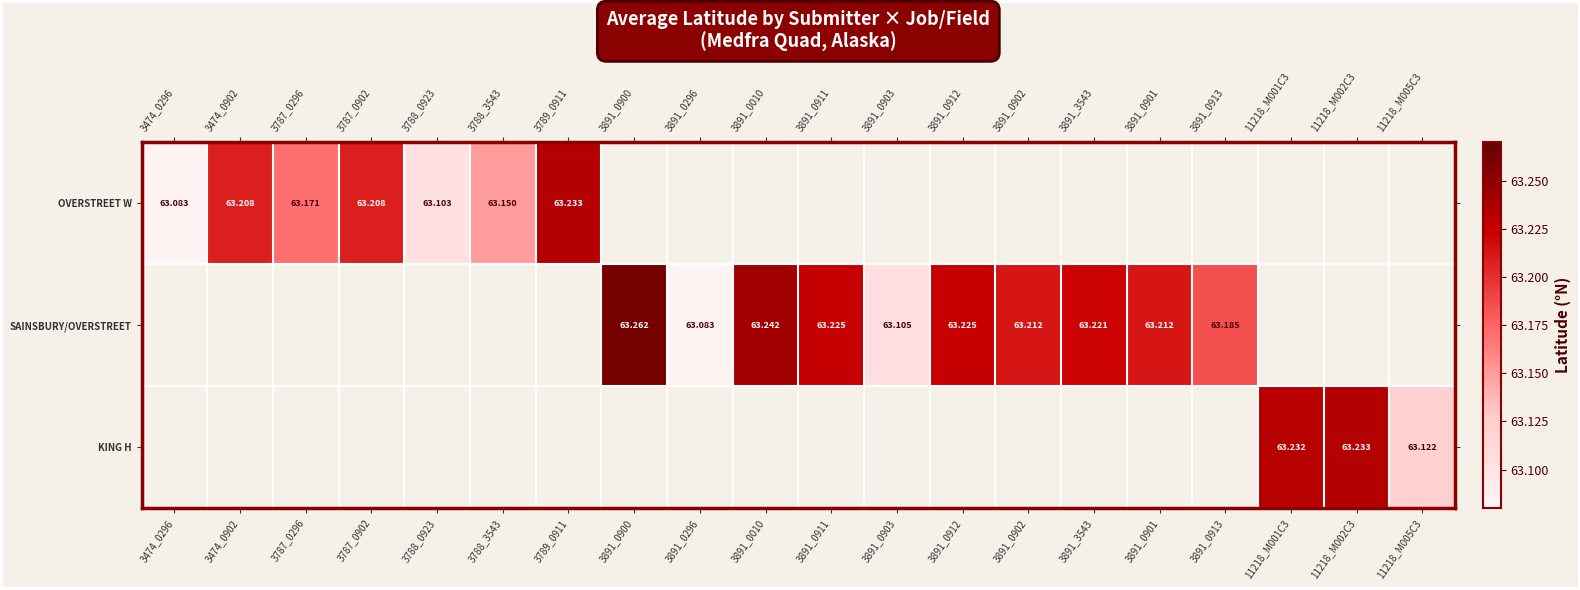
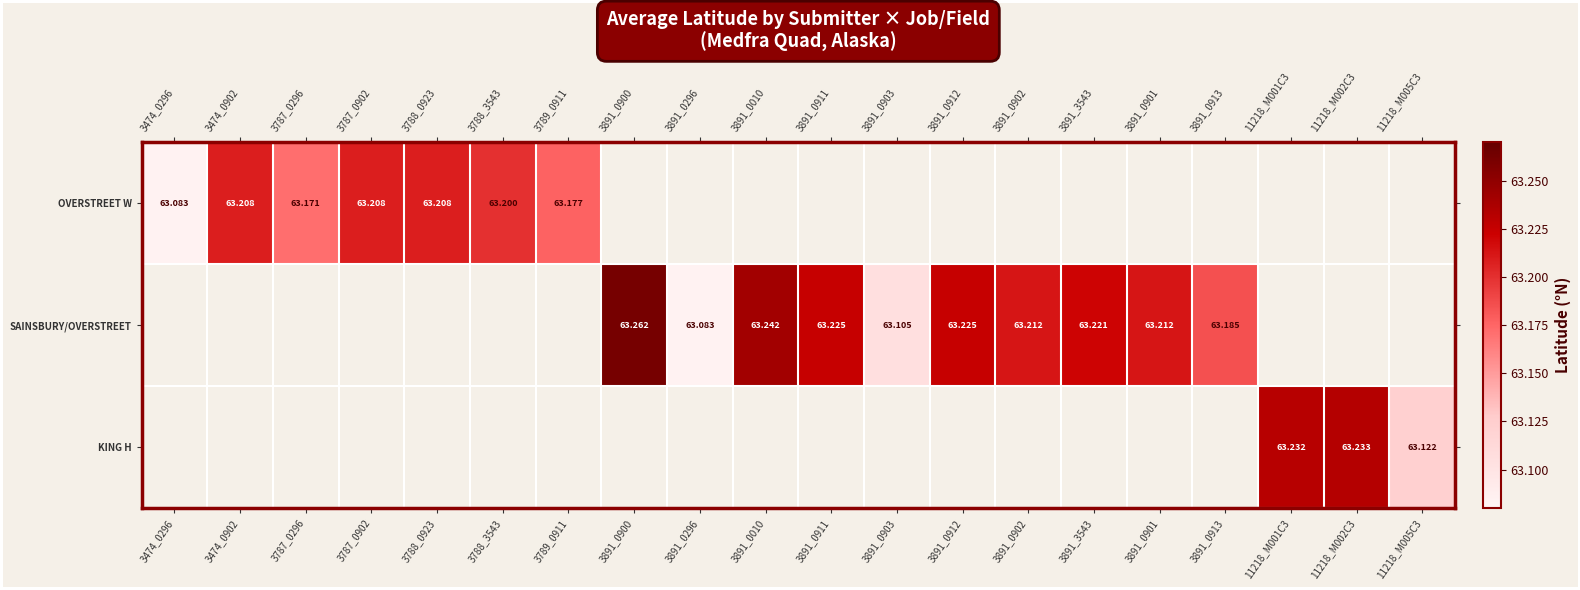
OVERSTREET W, 3788_0923: 63.103 -> 63.208
OVERSTREET W, 3788_3543: 63.150 -> 63.200
OVERSTREET W, 3789_0911: 63.233 -> 63.177
